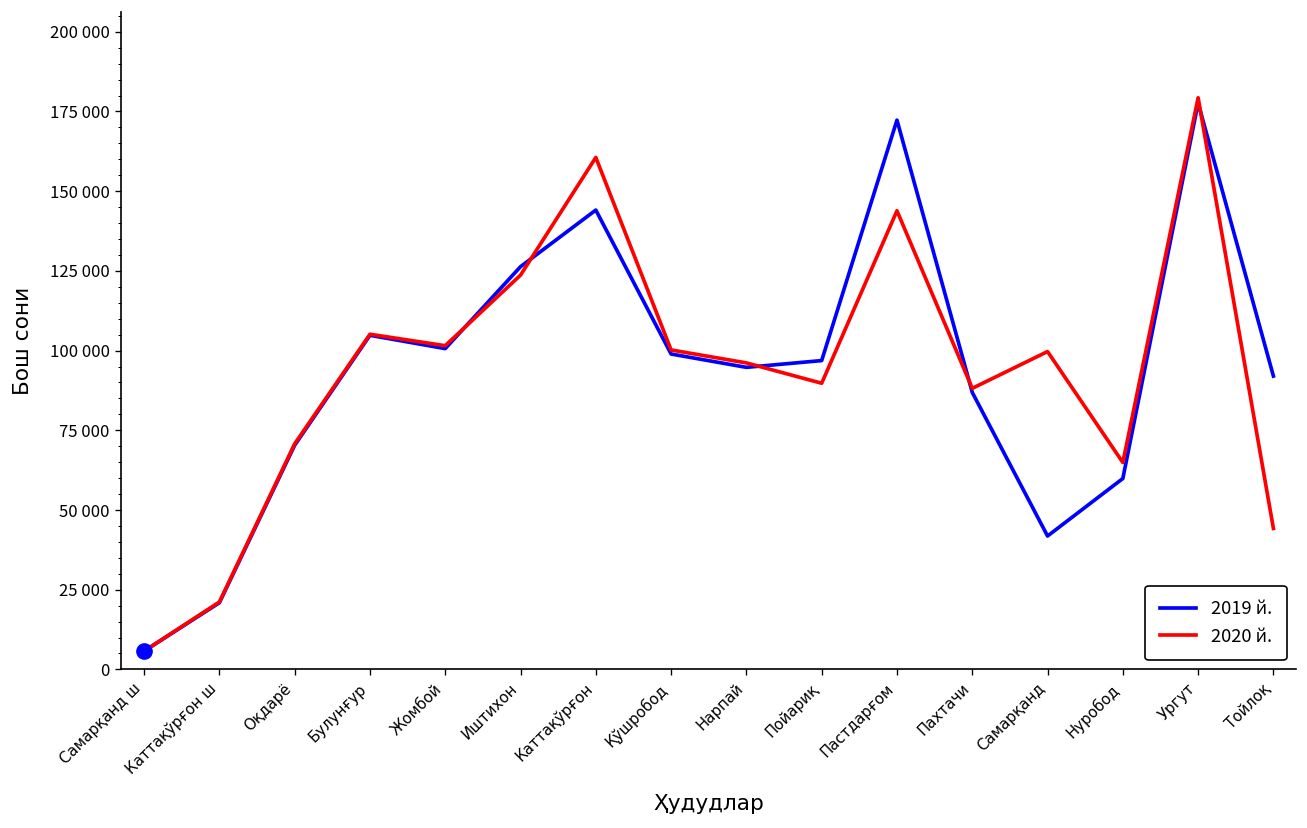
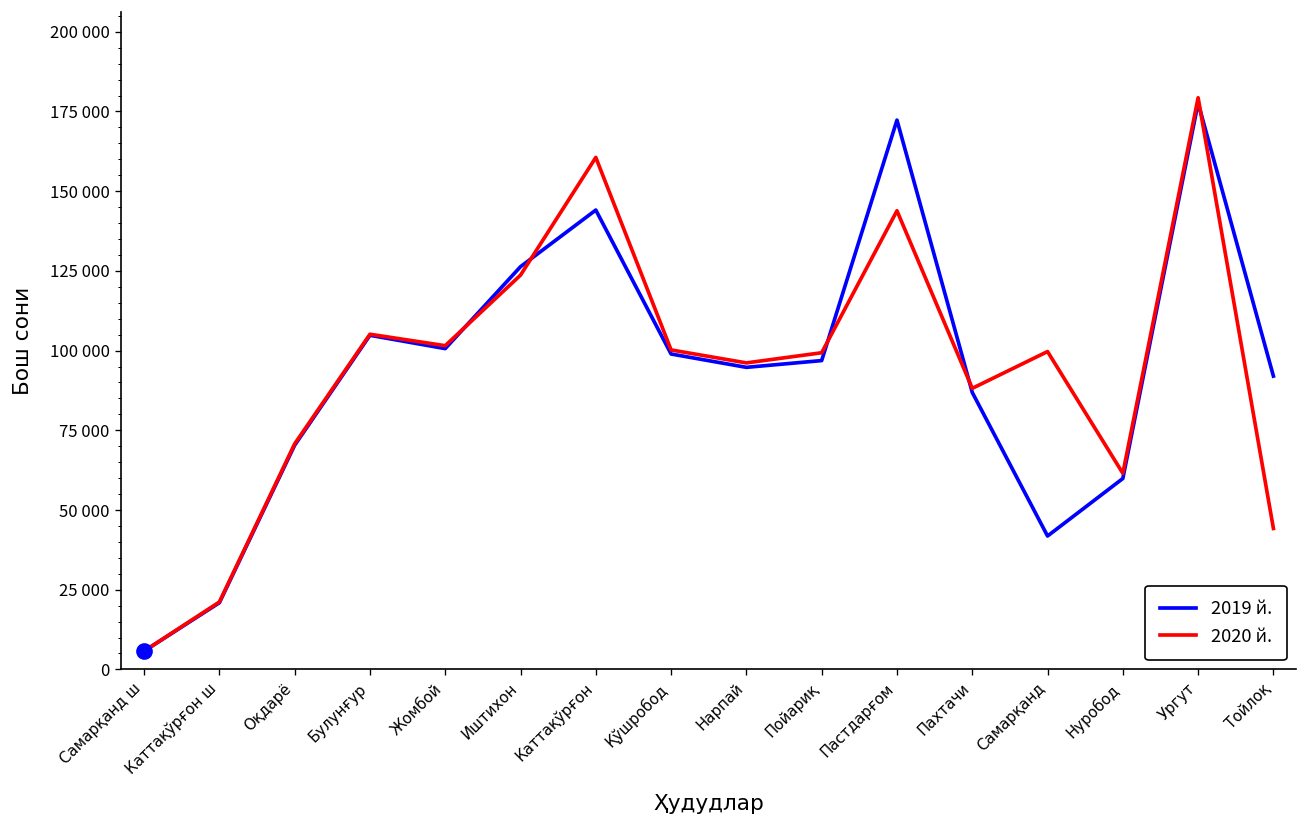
2020 й., Пойариқ: 90000 -> 99000
2020 й., Нуробод: 65000 -> 62000
